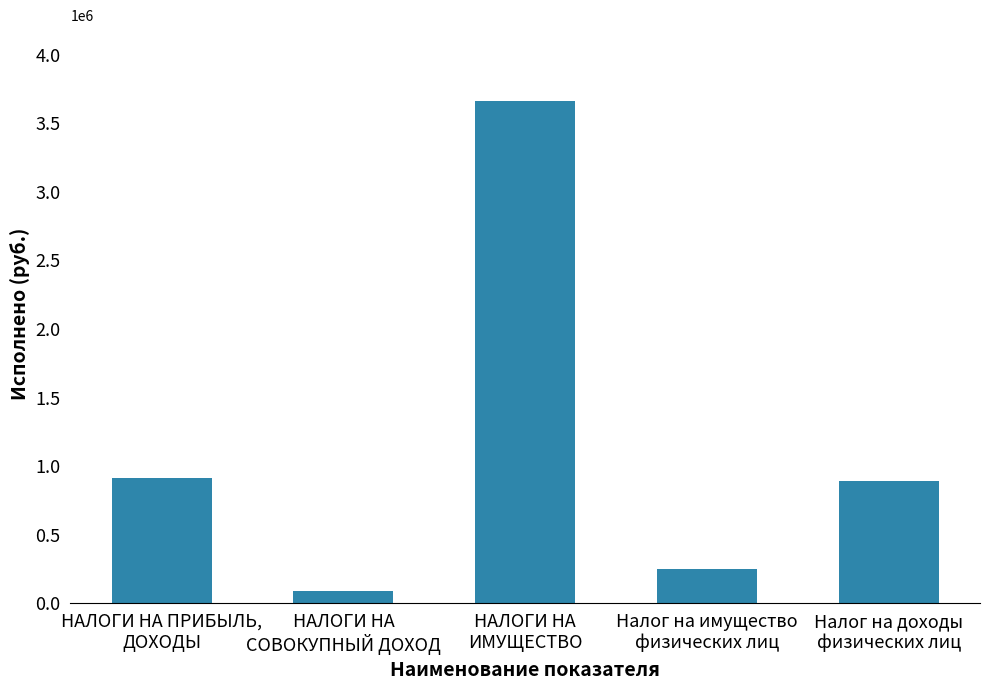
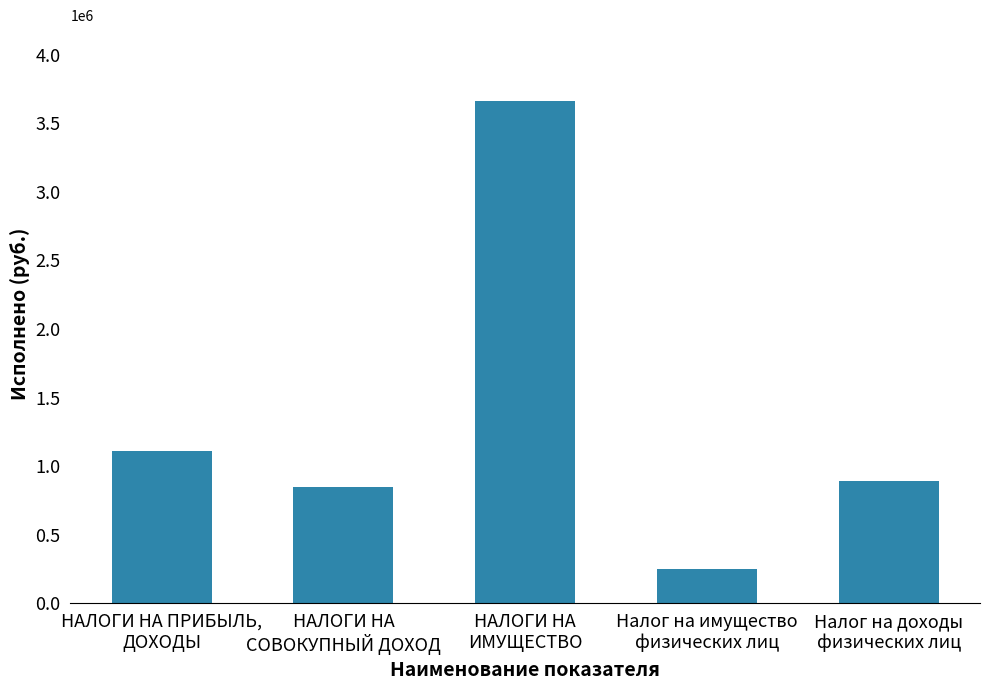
НАЛОГИ НА ПРИБЫЛЬ, ДОХОДЫ: 920000 -> 1110000
НАЛОГИ НА СОВОКУПНЫЙ ДОХОД: 90000 -> 850000
